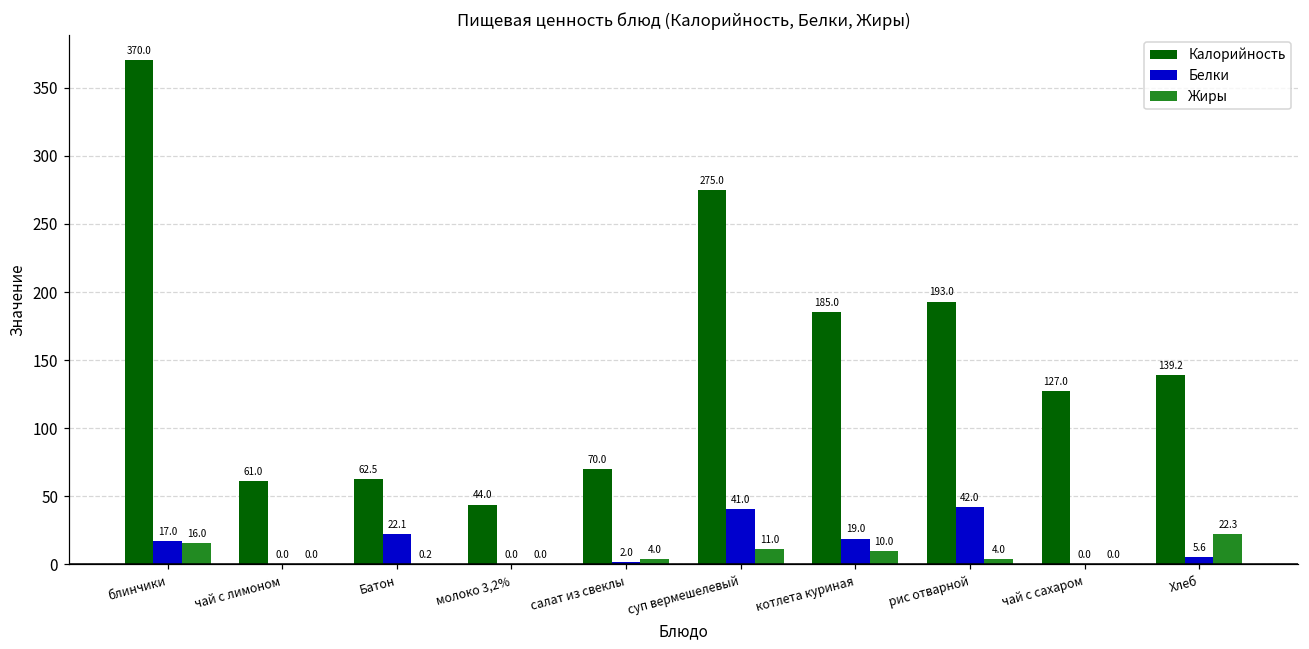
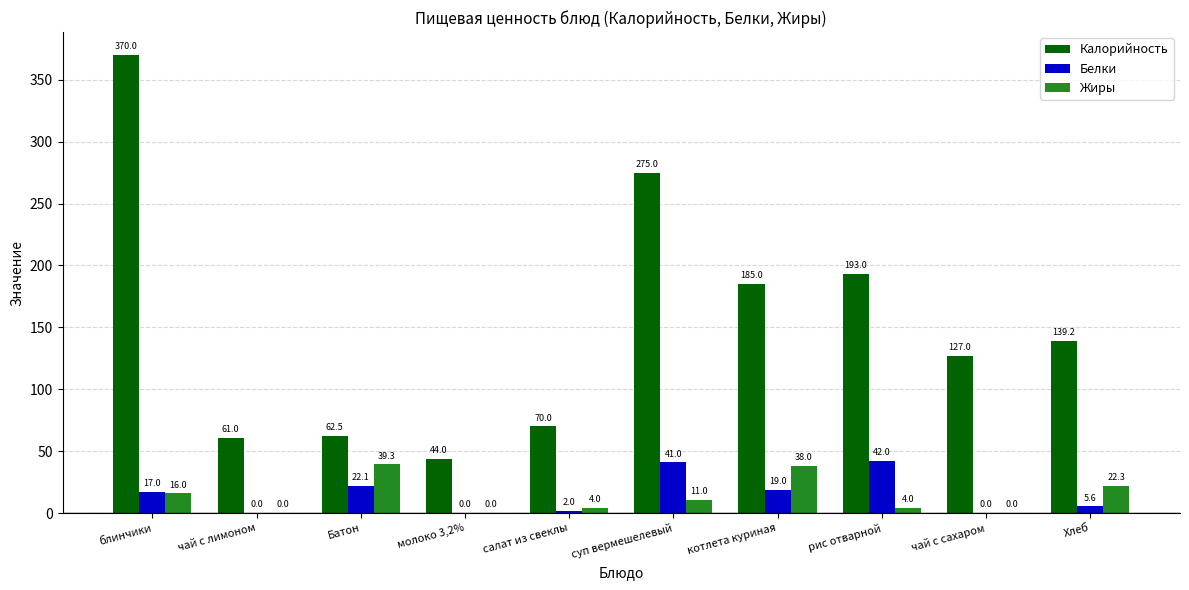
Жиры, Батон: 0.2 -> 39.3
Жиры, котлета куриная: 10.0 -> 38.0
